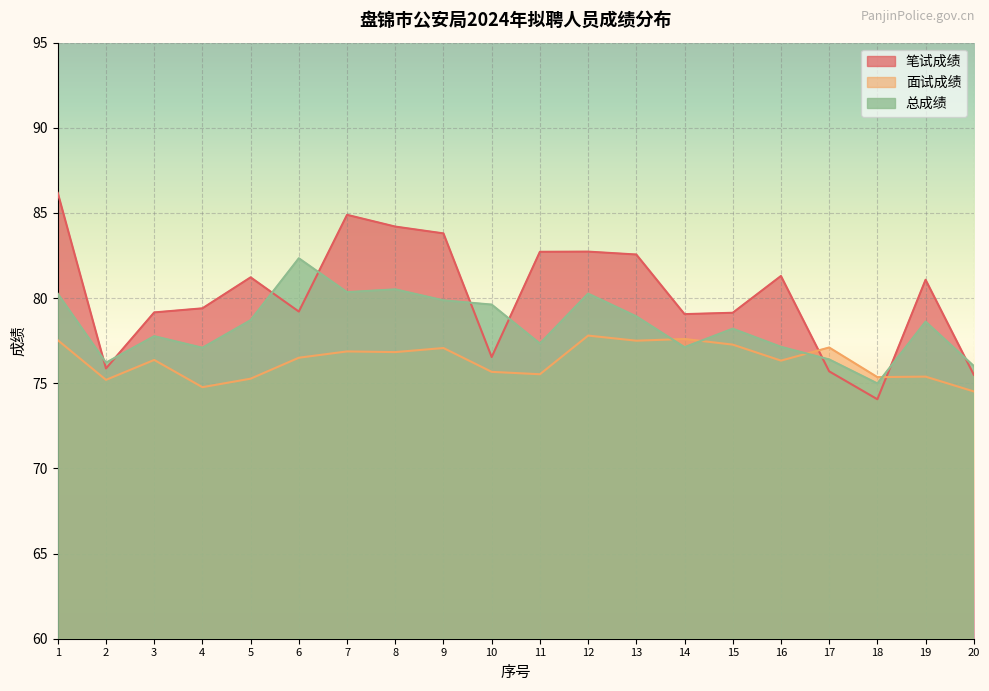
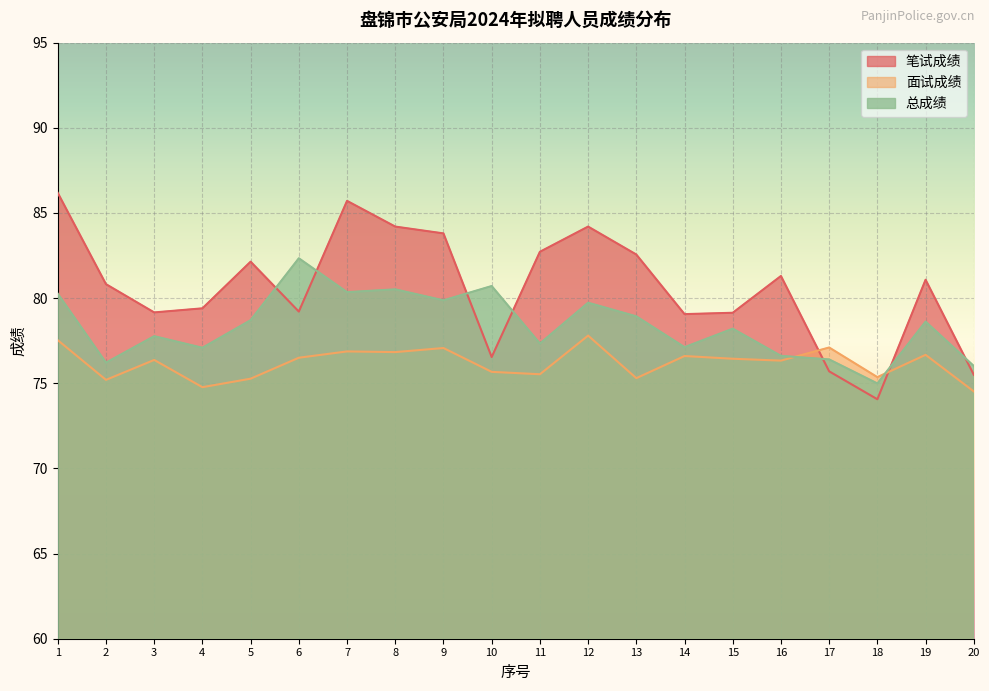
笔试成绩, 2: 75.9 -> 80.8
笔试成绩, 5: 81.2 -> 82.1
笔试成绩, 7: 84.9 -> 85.7
总成绩, 10: 79.6 -> 80.7
笔试成绩, 12: 82.7 -> 84.2
总成绩, 12: 80.3 -> 79.7
面试成绩, 13: 77.5 -> 75.3
面试成绩, 14: 77.6 -> 76.6
面试成绩, 15: 77.3 -> 76.4
总成绩, 16: 77.1 -> 76.6
面试成绩, 19: 75.4 -> 76.7
